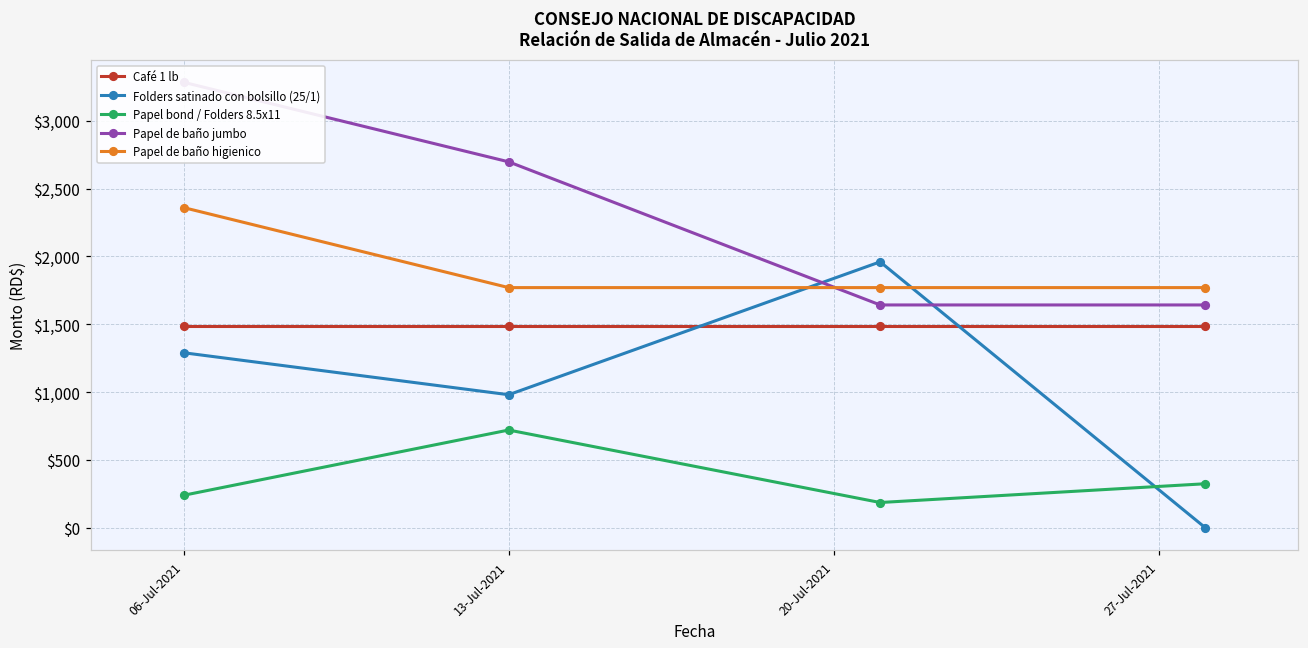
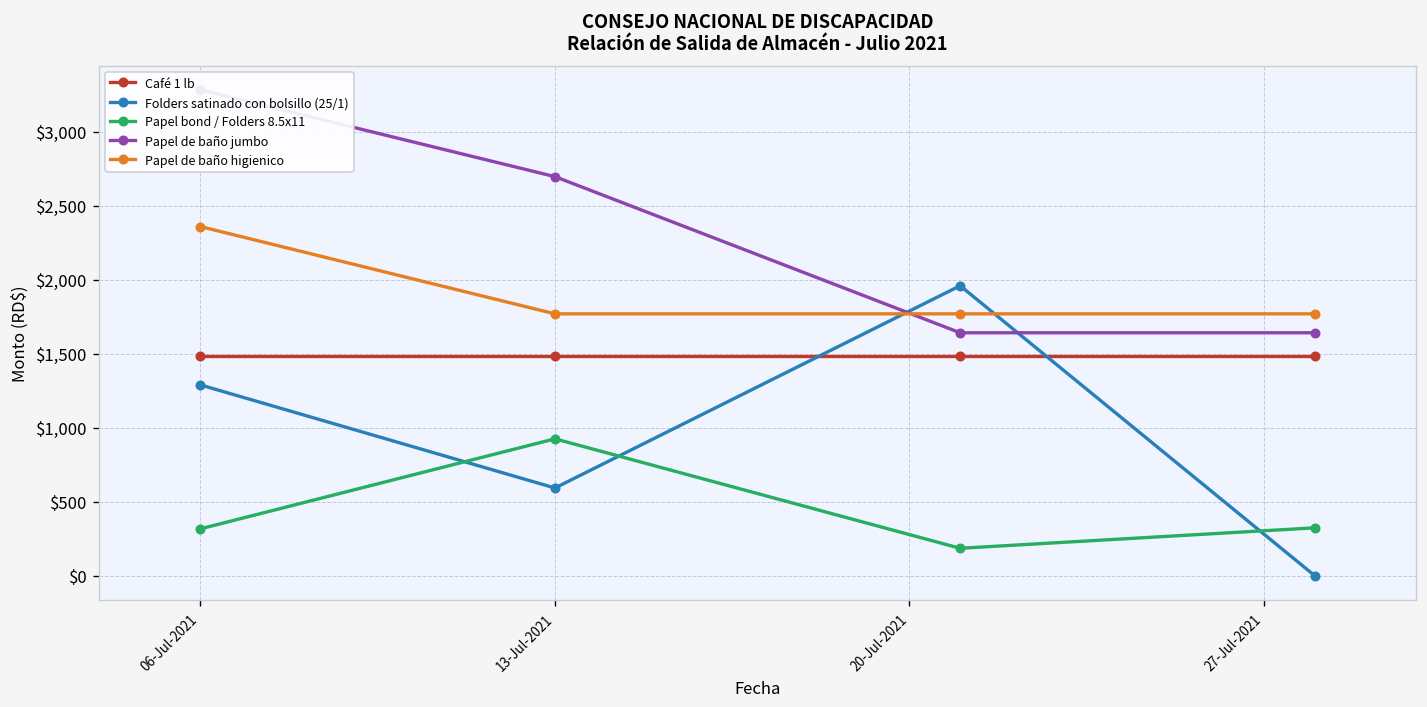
Papel bond / Folders 8.5x11, 06-Jul-2021: $240 -> $320
Folders satinado con bolsillo (25/1), 13-Jul-2021: $980 -> $590
Papel bond / Folders 8.5x11, 13-Jul-2021: $720 -> $930
